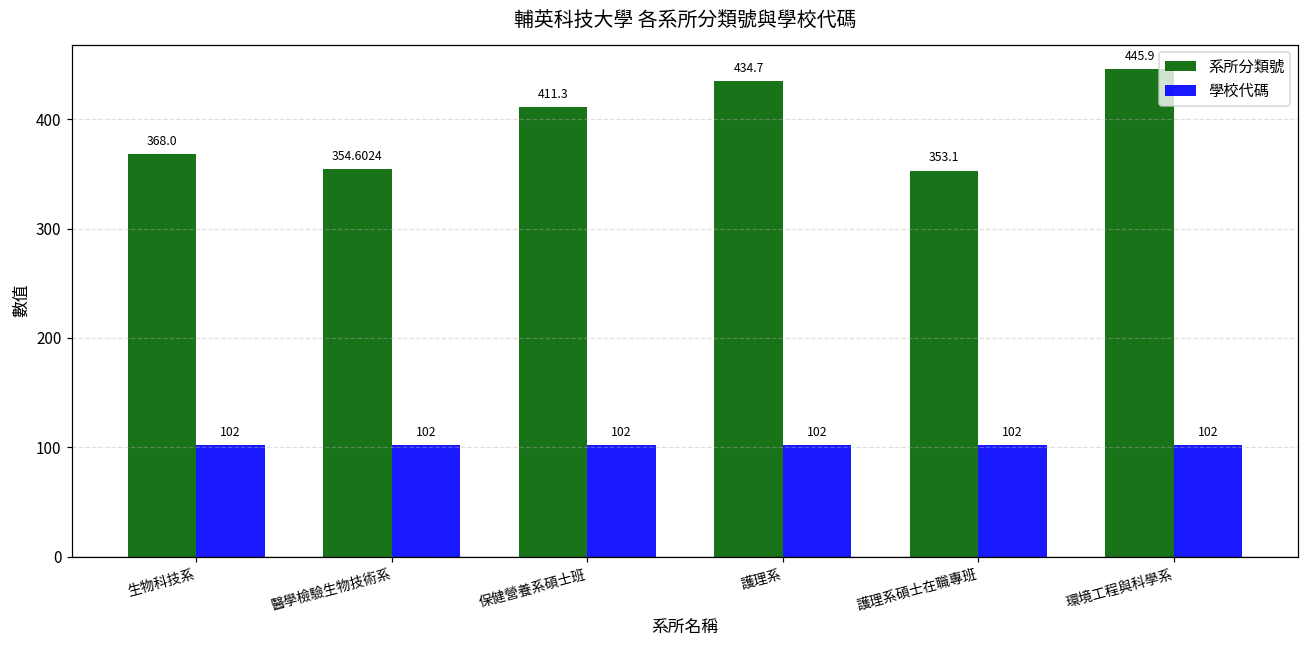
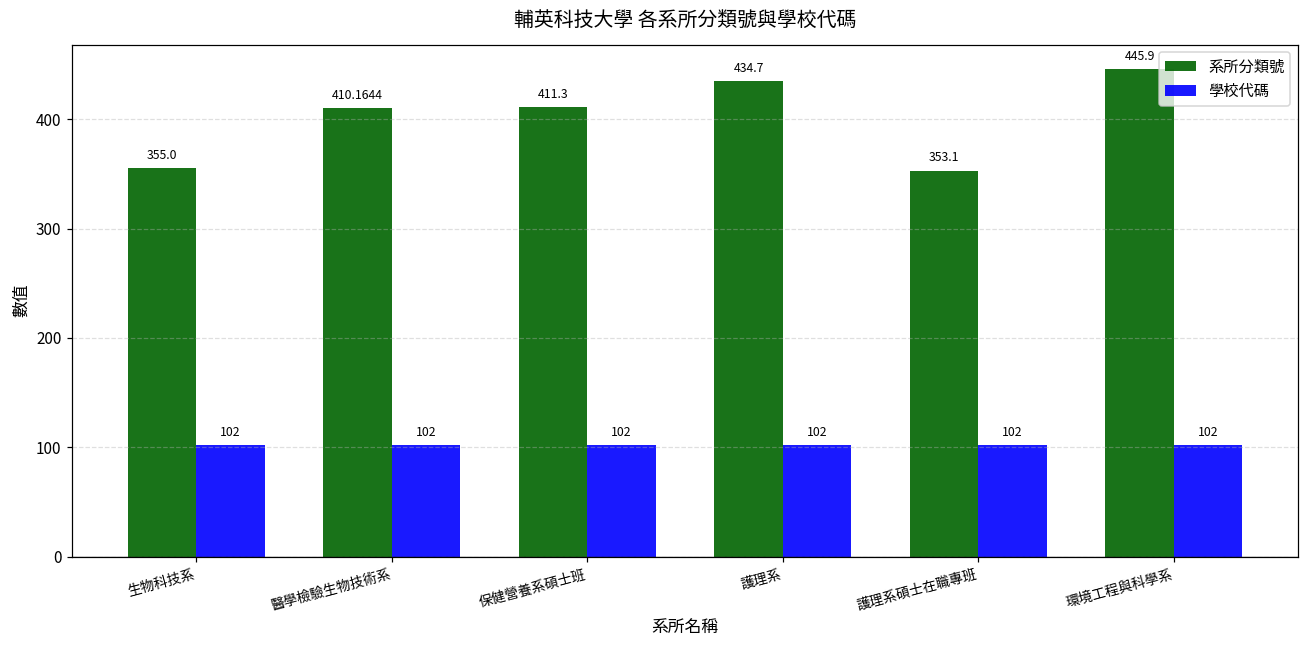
系所分類號, 生物科技系: 368.0 -> 355.0
系所分類號, 醫學檢驗生物技術系: 354.6024 -> 410.1644
